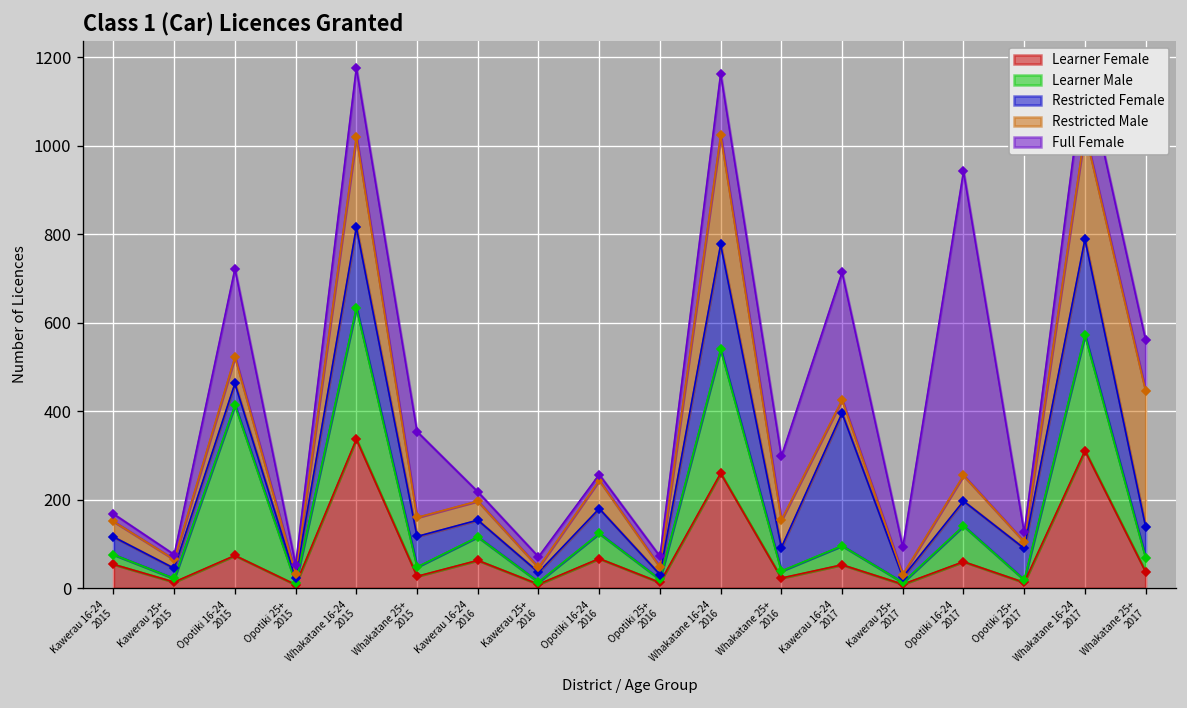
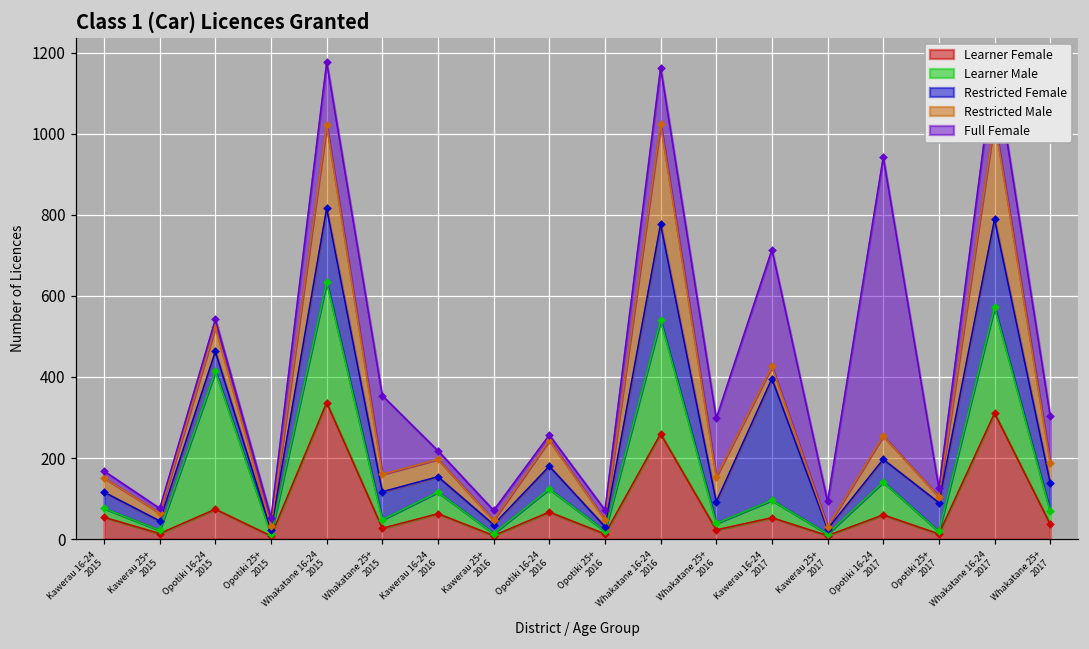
Full Female, Opotiki 16-24 2015: 200 -> 20
Restricted Male, Whakatane 25+ 2017: 310 -> 50
